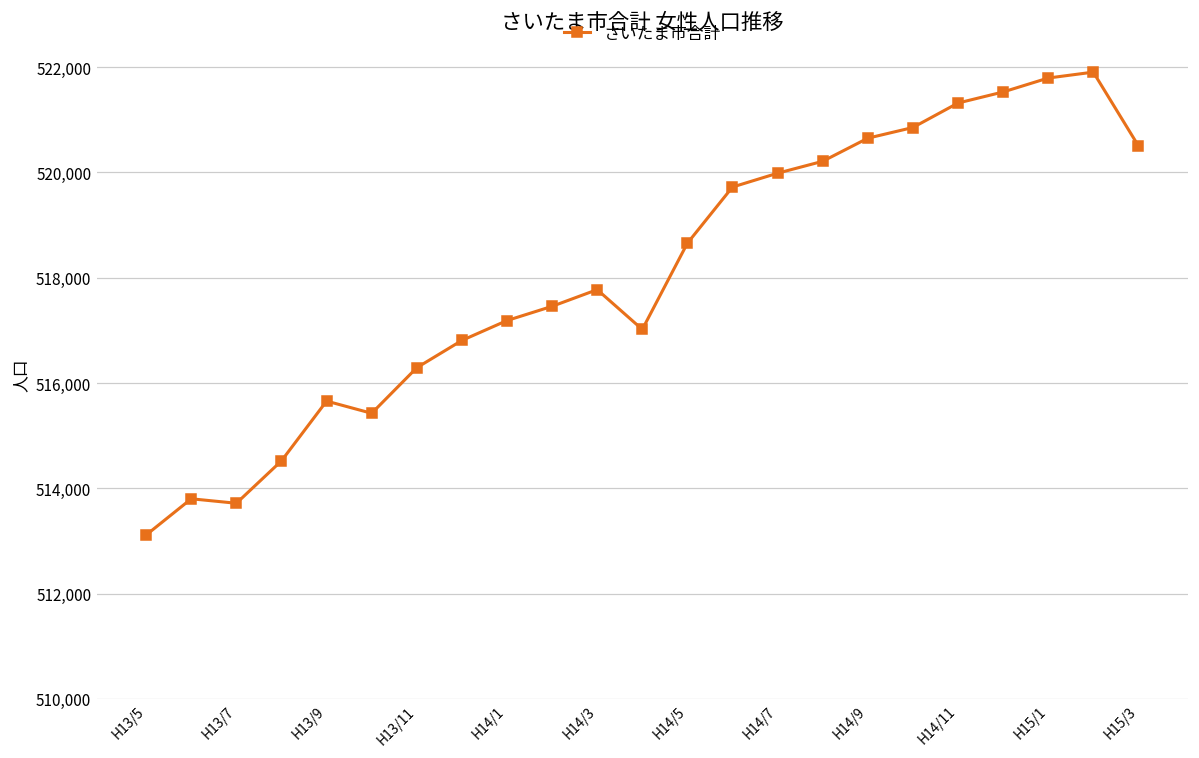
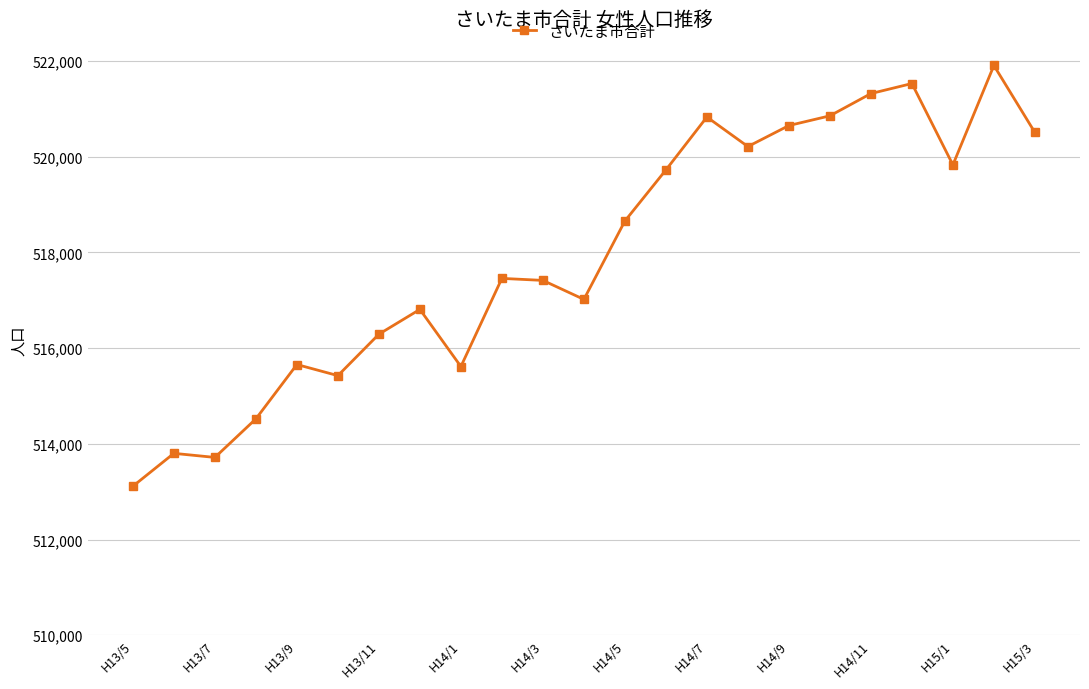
H14/1: 517,200 -> 515,600
H14/3: 517,800 -> 517,400
H14/7: 520,000 -> 520,800
H15/1: 521,800 -> 519,800
